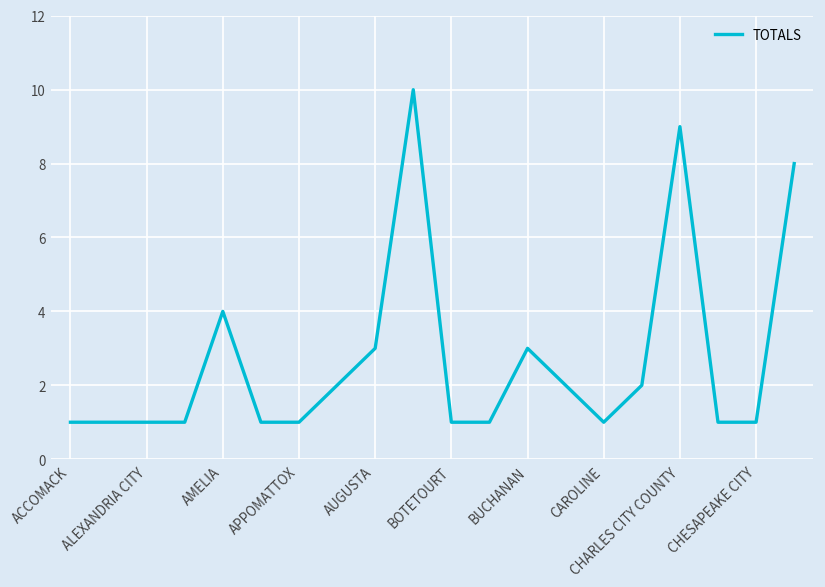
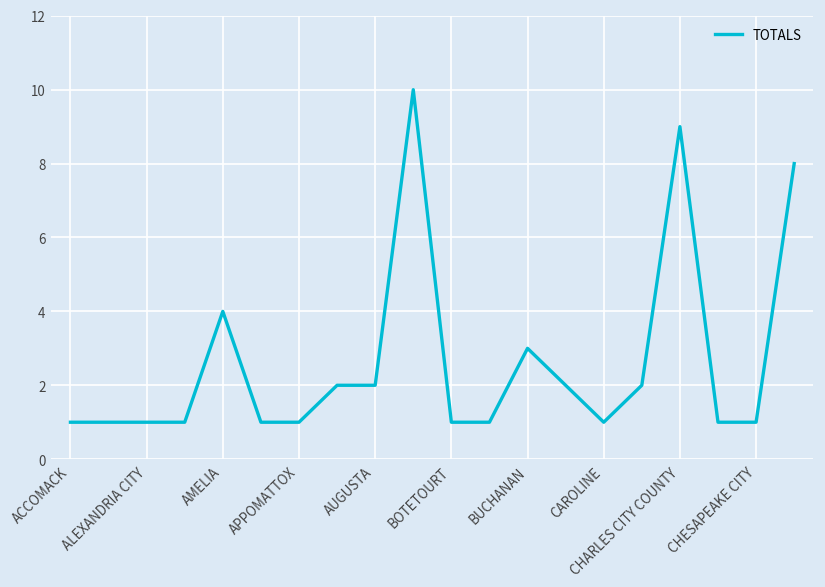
AUGUSTA: 3 -> 2
